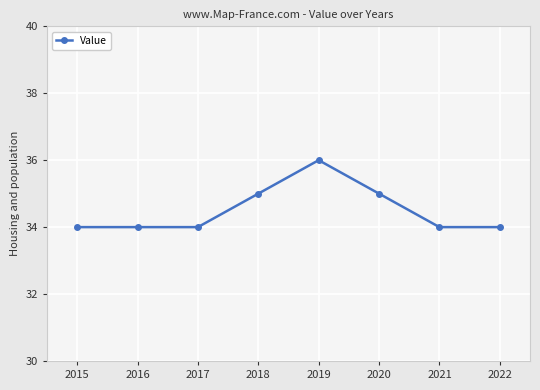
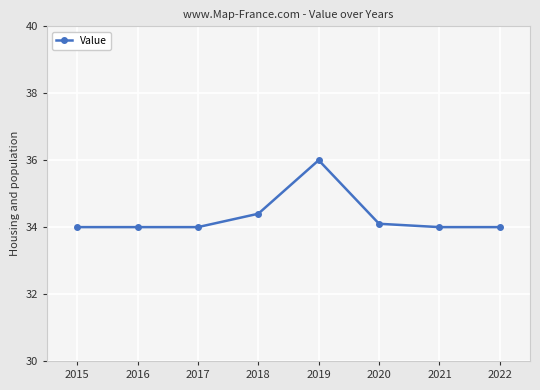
2018: 35.0 -> 34.4
2020: 35.0 -> 34.1
